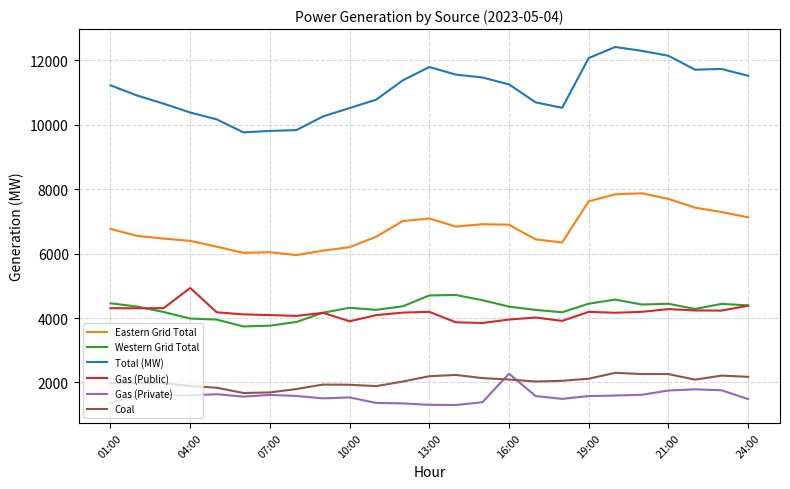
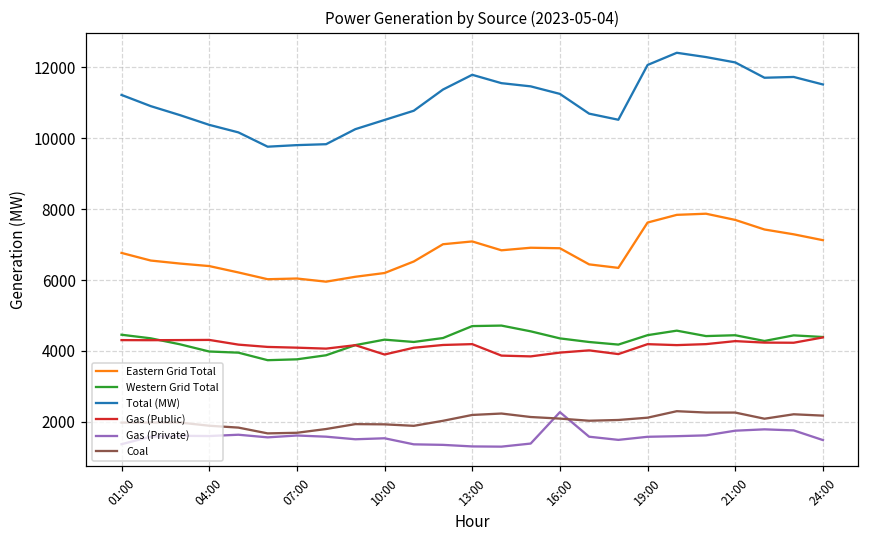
Gas (Public), 04:00: 4900 -> 4300
